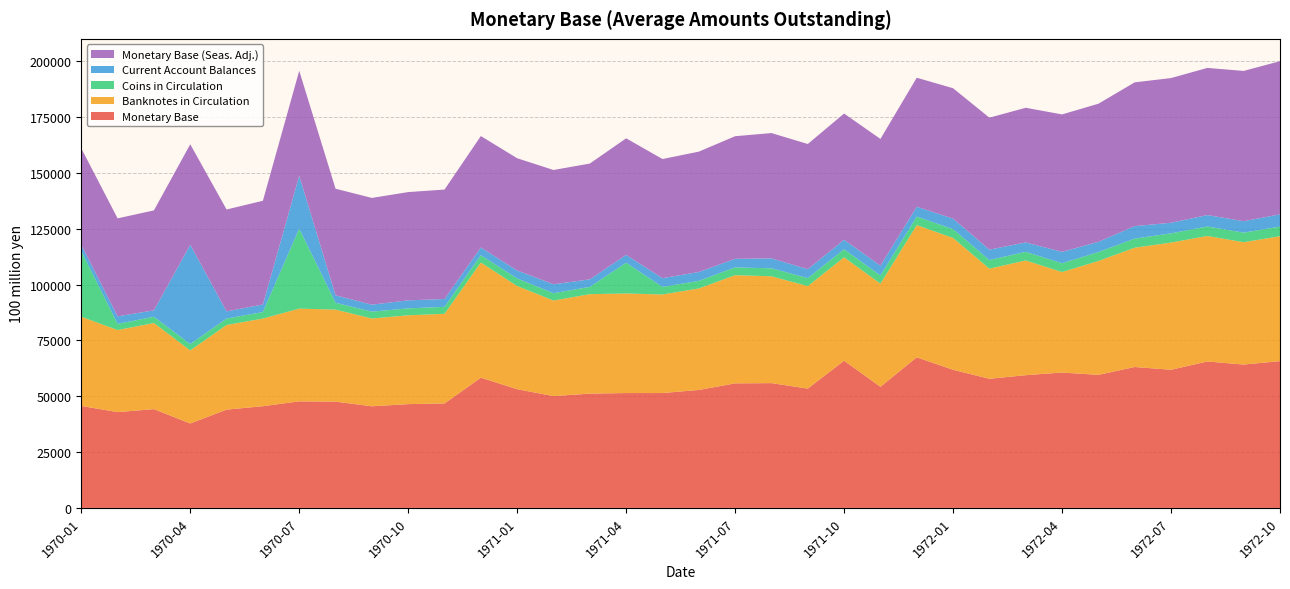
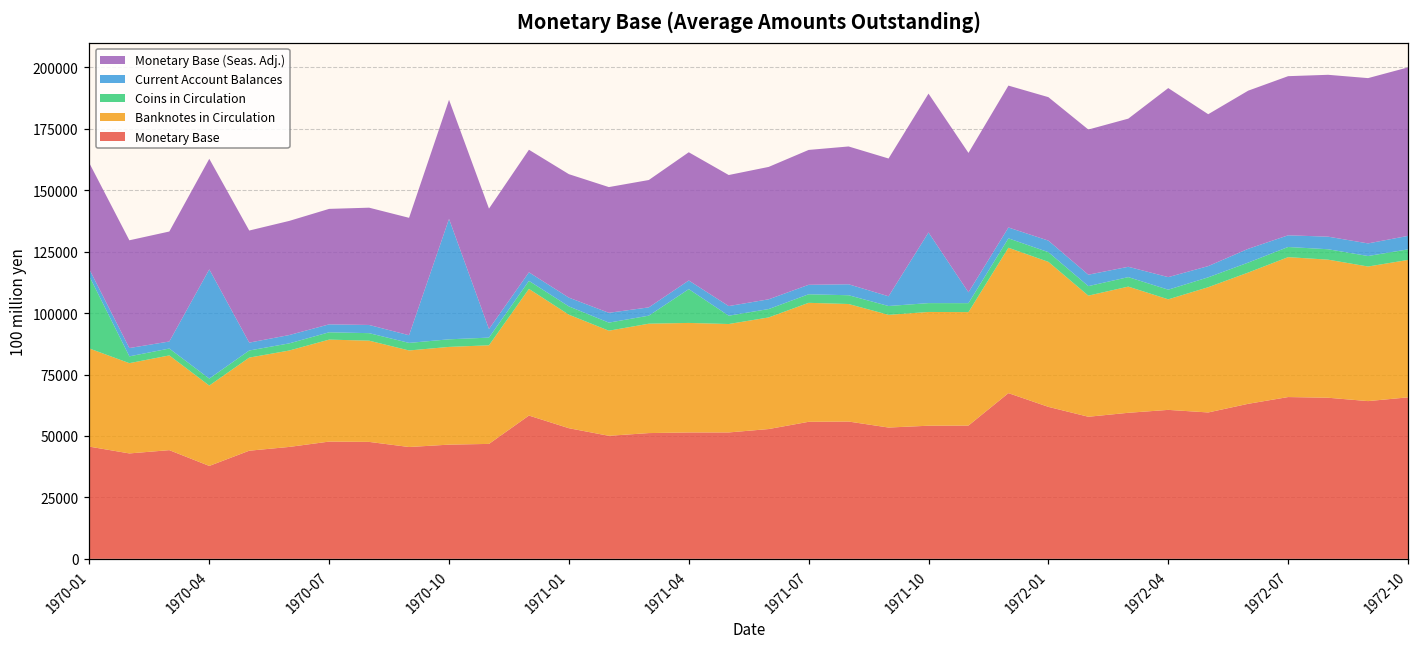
Coins in Circulation, 1970-07: 36000 -> 3000
Current Account Balances, 1970-07: 24000 -> 3000
Current Account Balances, 1970-10: 4000 -> 49000
Monetary Base, 1971-10: 66000 -> 54000
Current Account Balances, 1971-10: 4000 -> 29000
Monetary Base (Seas. Adj.), 1972-04: 62000 -> 77000
Monetary Base, 1972-07: 62000 -> 66000
